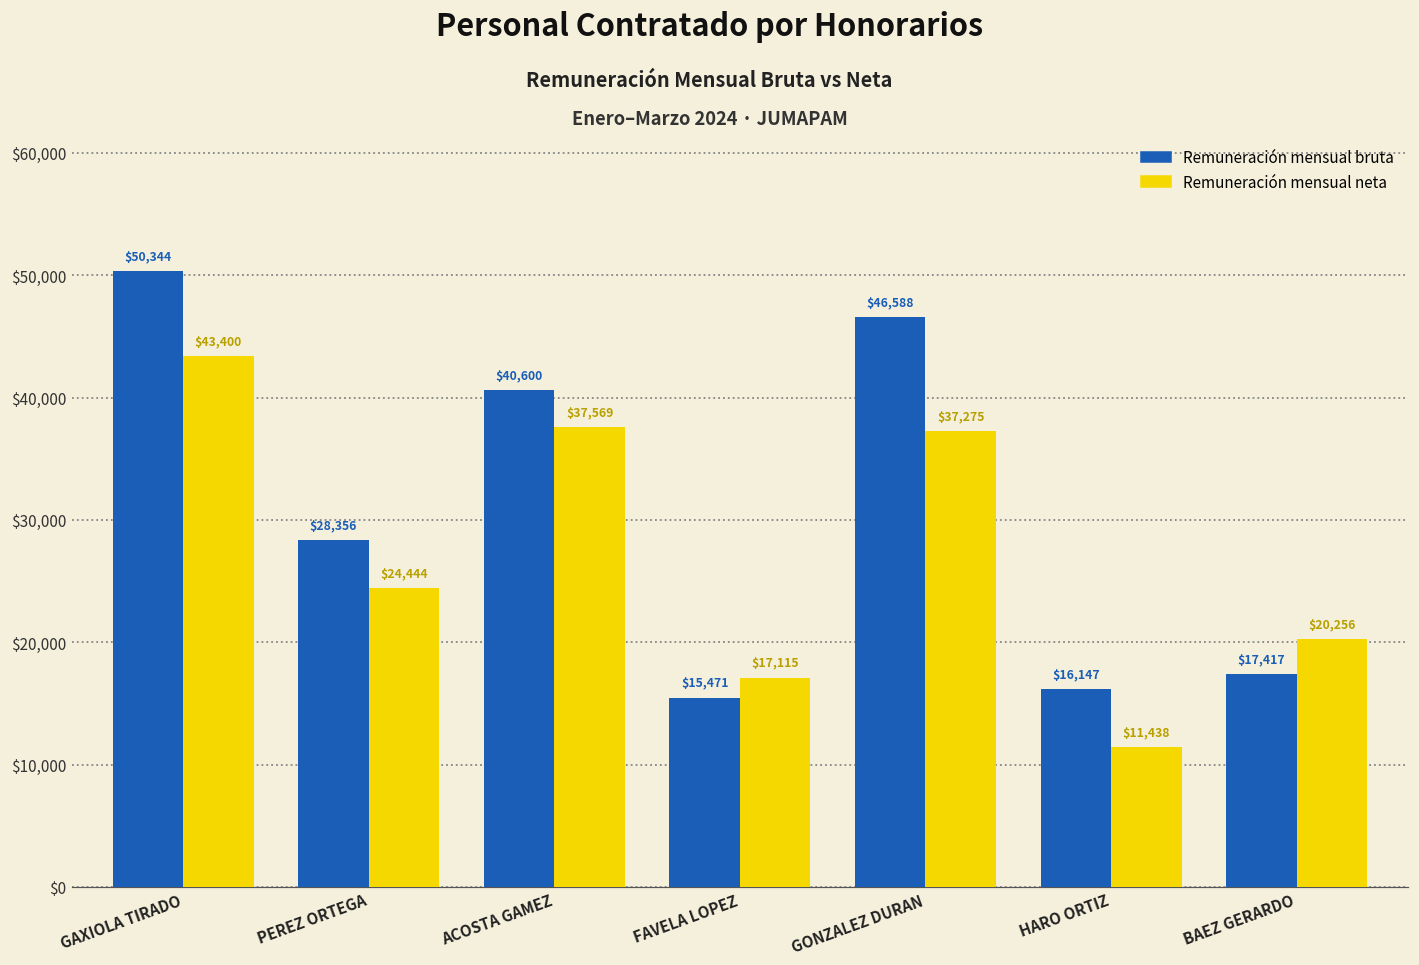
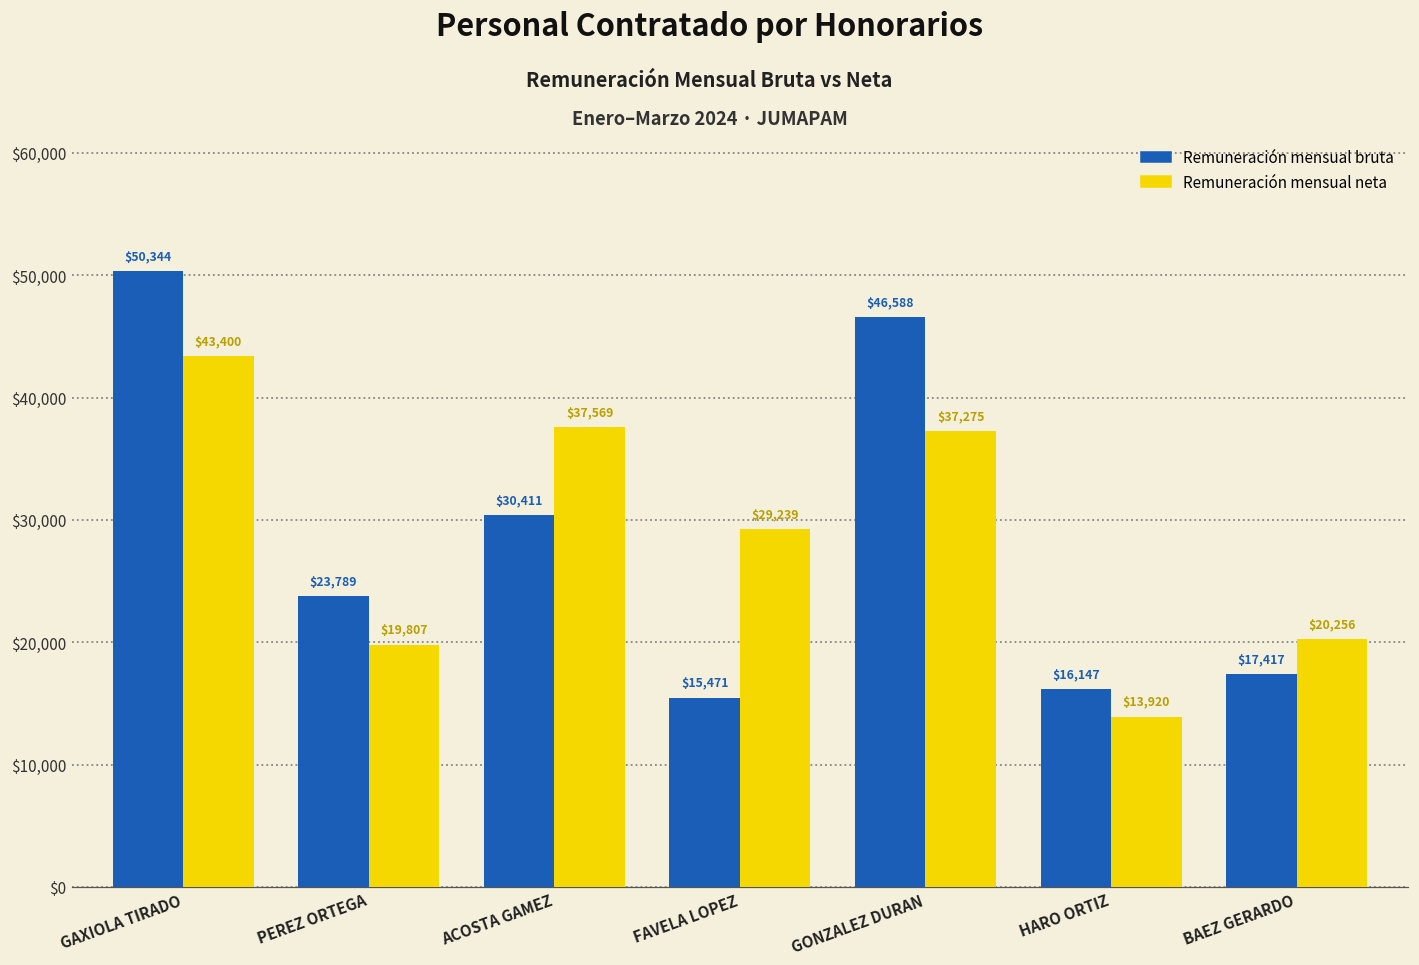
Remuneración mensual bruta, PEREZ ORTEGA: $28,356 -> $23,789
Remuneración mensual neta, PEREZ ORTEGA: $24,444 -> $19,807
Remuneración mensual bruta, ACOSTA GAMEZ: $40,600 -> $30,411
Remuneración mensual neta, FAVELA LOPEZ: $17,115 -> $29,239
Remuneración mensual neta, HARO ORTIZ: $11,438 -> $13,920
